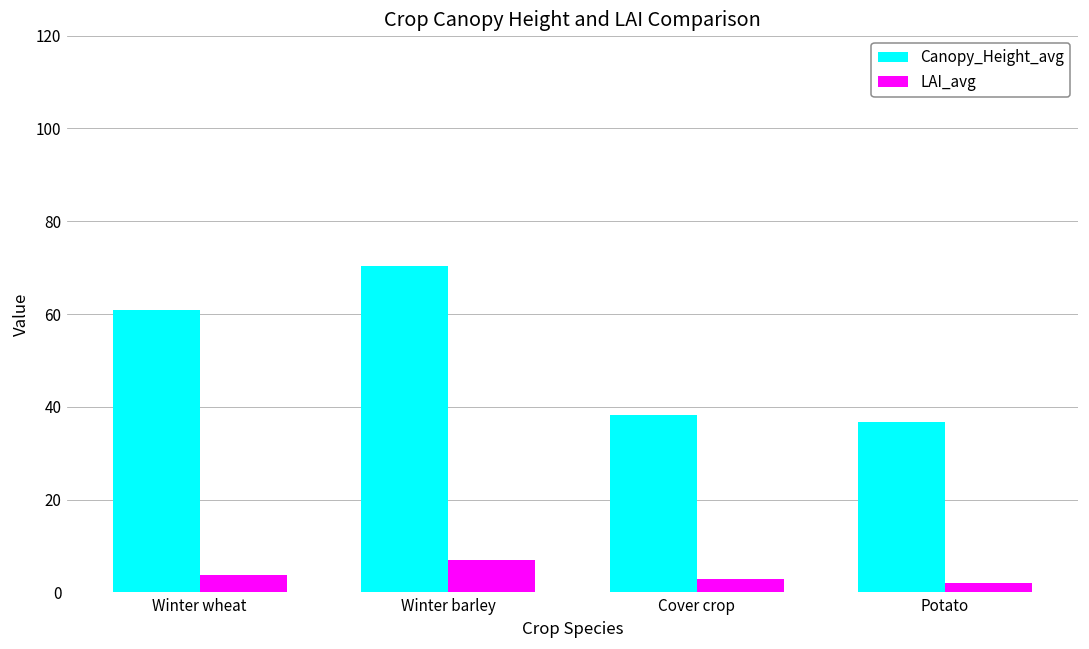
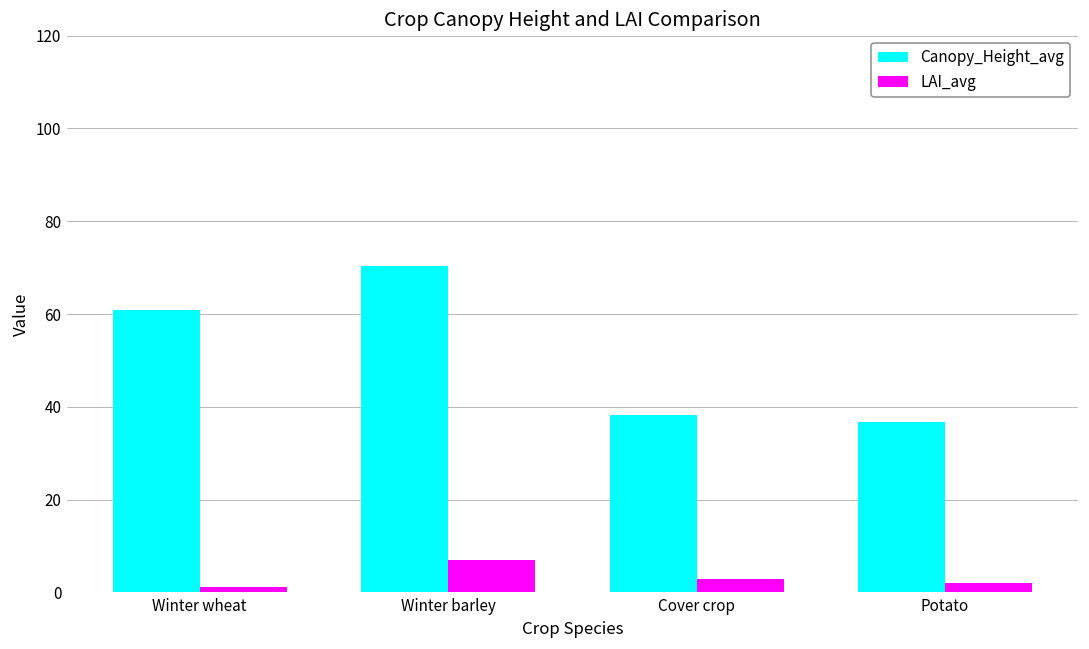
LAI_avg, Winter wheat: 4 -> 1
